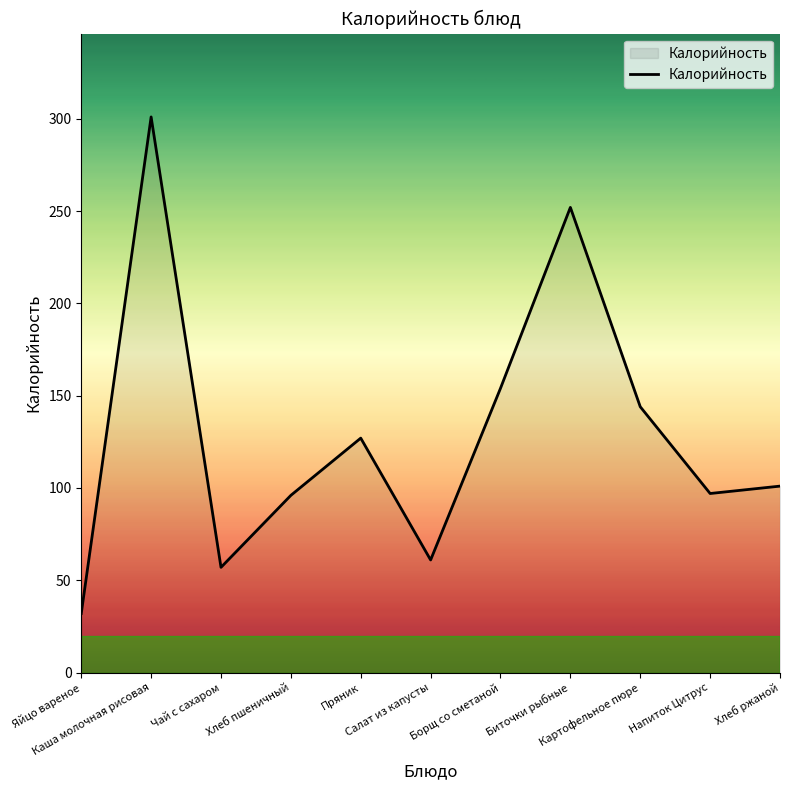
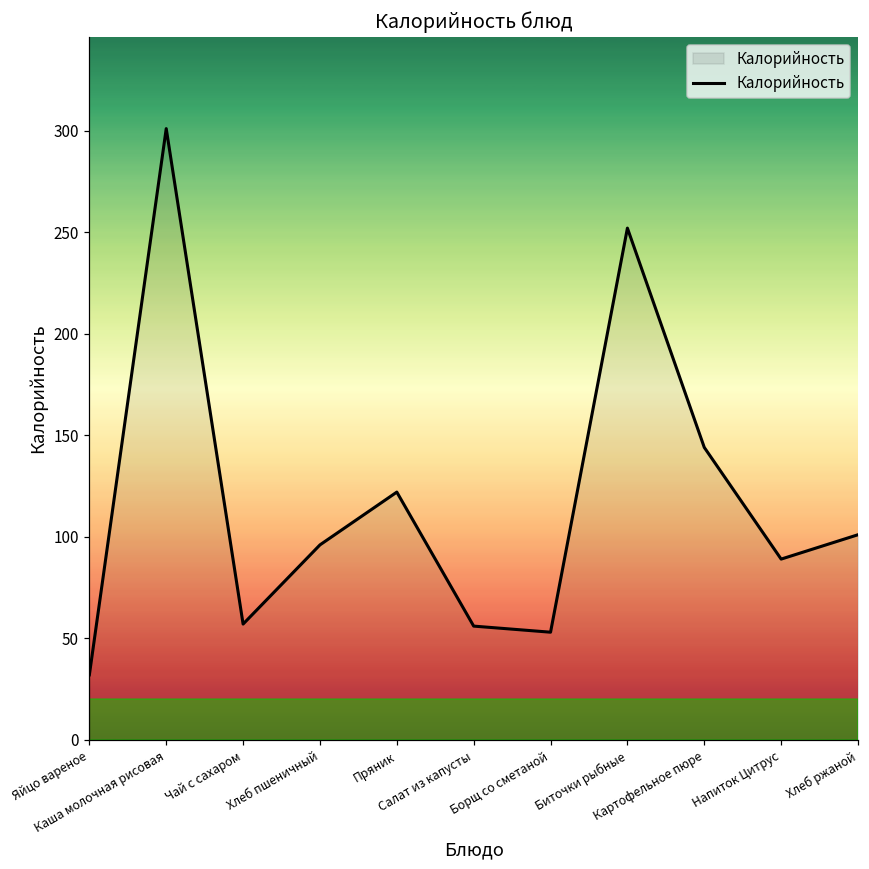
Пряник: 127 -> 122
Салат из капусты: 61 -> 56
Борщ со сметаной: 154 -> 53
Напиток Цитрус: 97 -> 89
